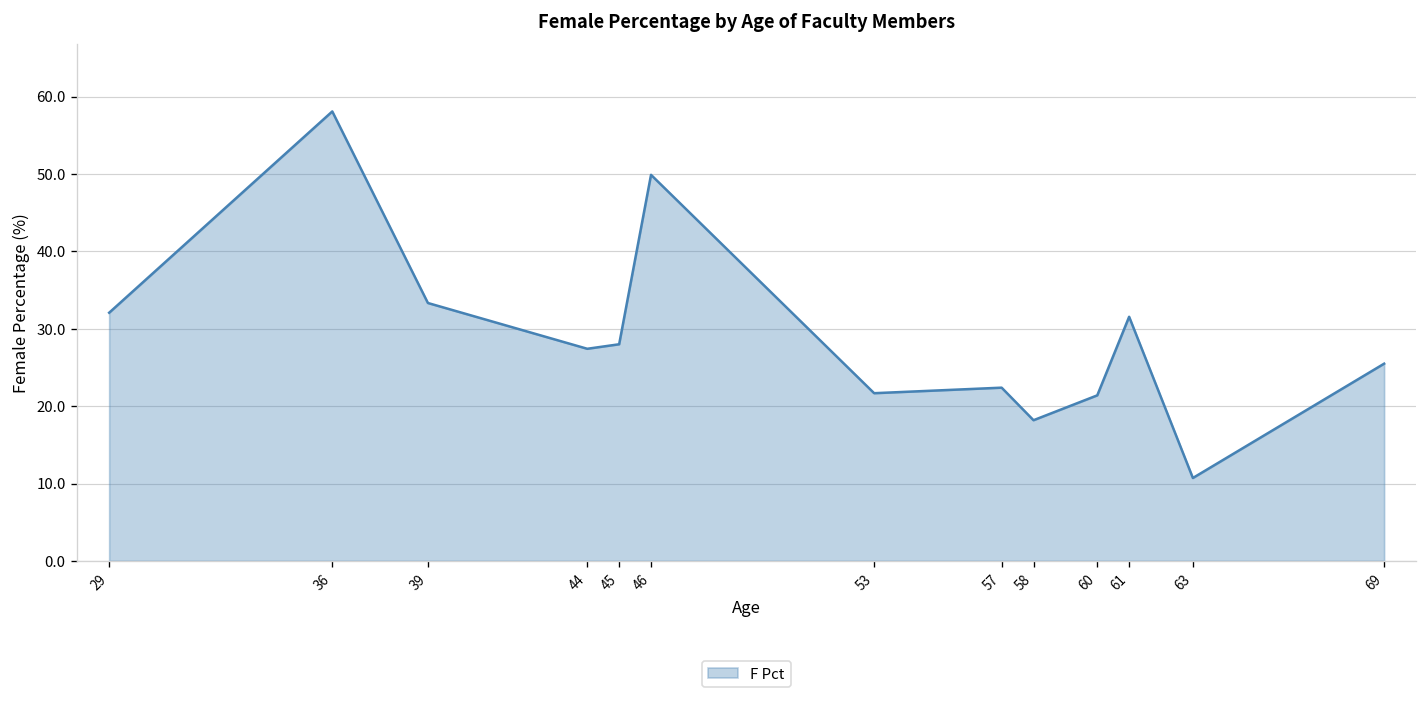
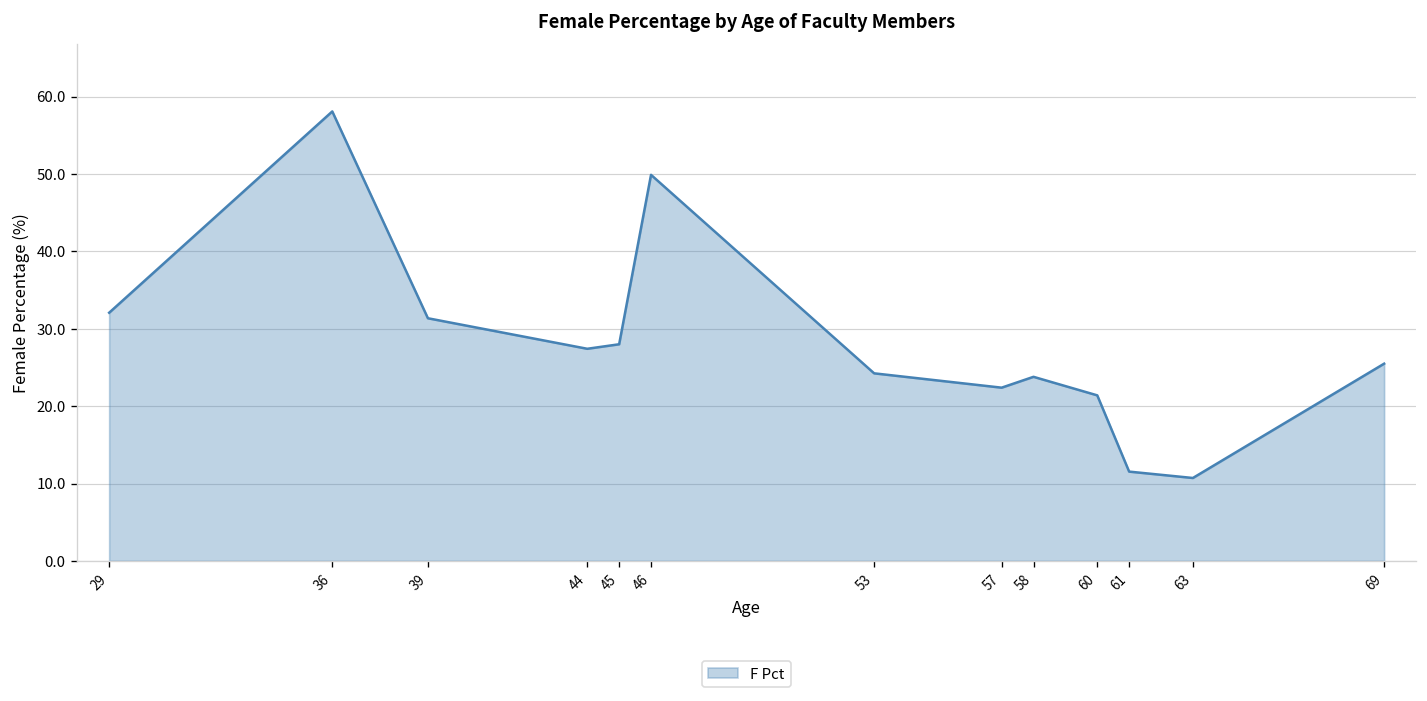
39: 33 -> 31
53: 22 -> 24
58: 18 -> 24
61: 32 -> 12
